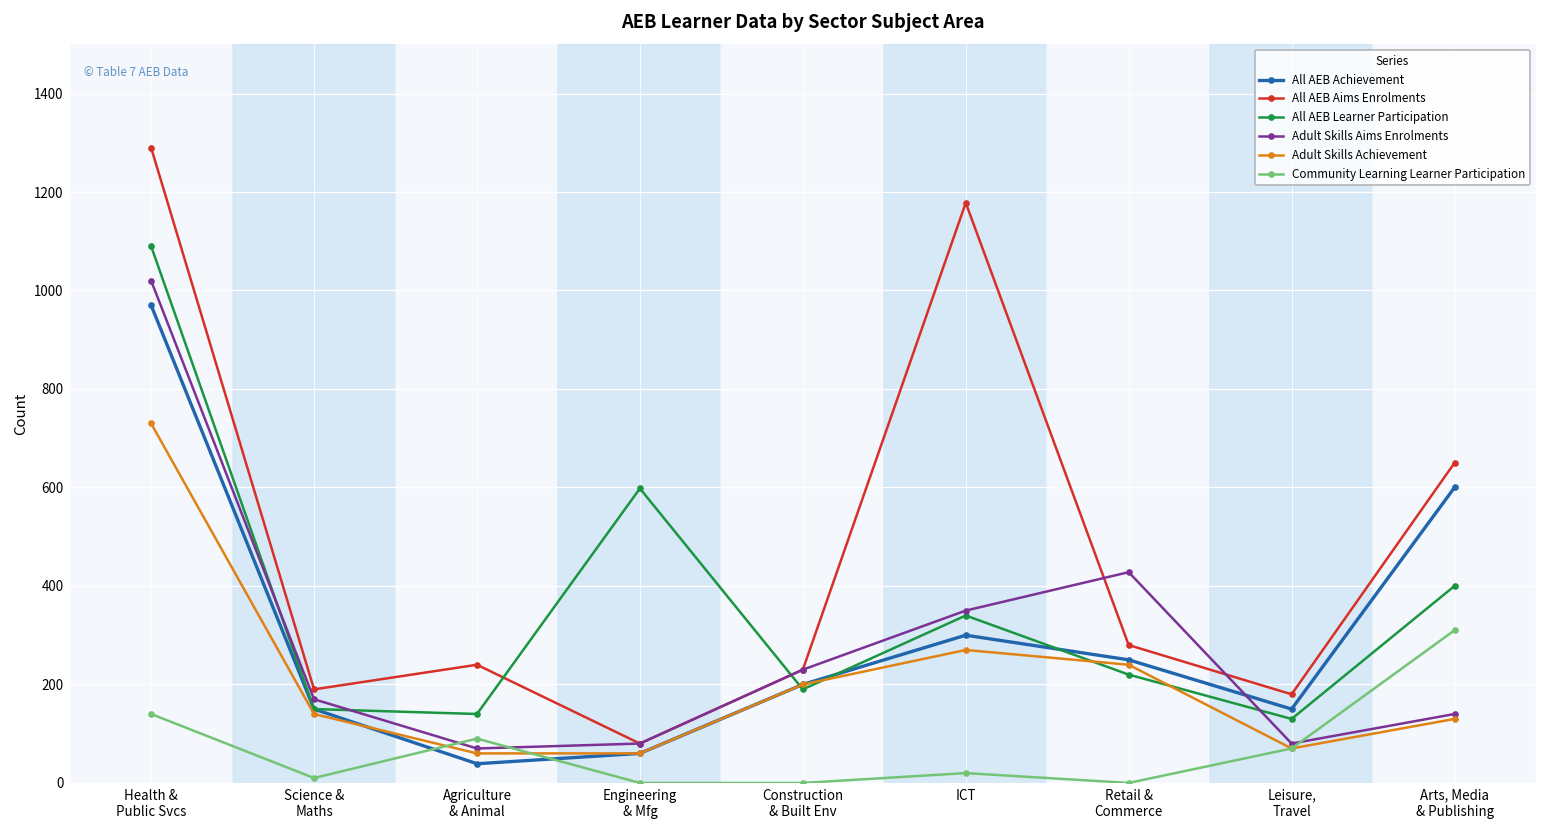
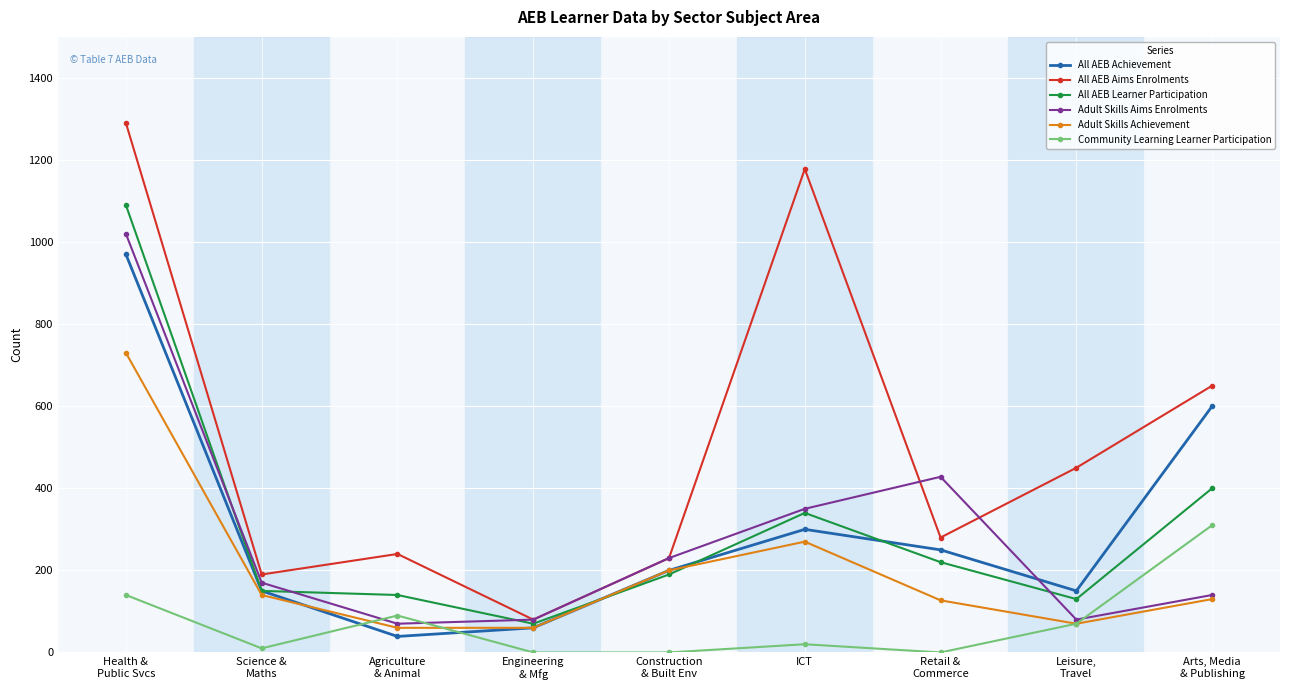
All AEB Learner Participation, Engineering & Mfg: 600 -> 70
Adult Skills Achievement, Retail & Commerce: 240 -> 130
All AEB Aims Enrolments, Leisure, Travel: 180 -> 450
